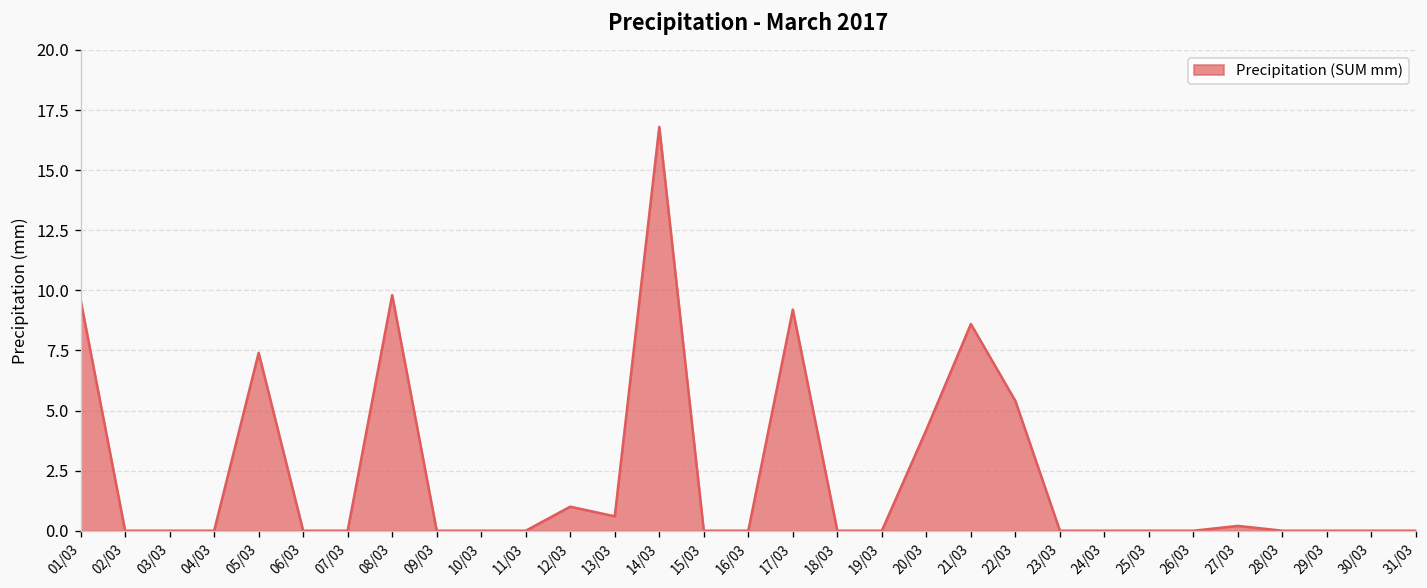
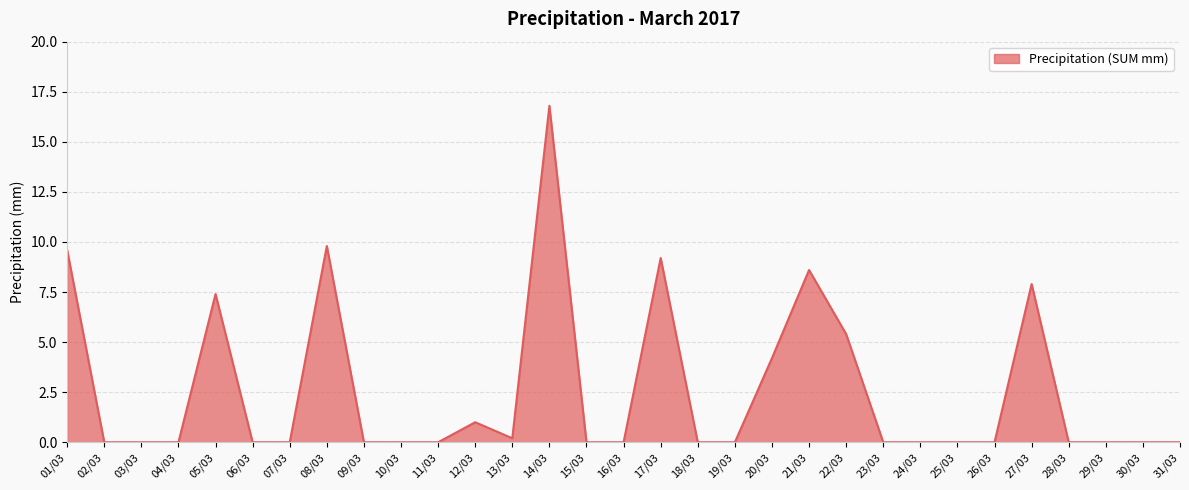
13/03: 0.6 -> 0.2
27/03: 0.2 -> 7.9
